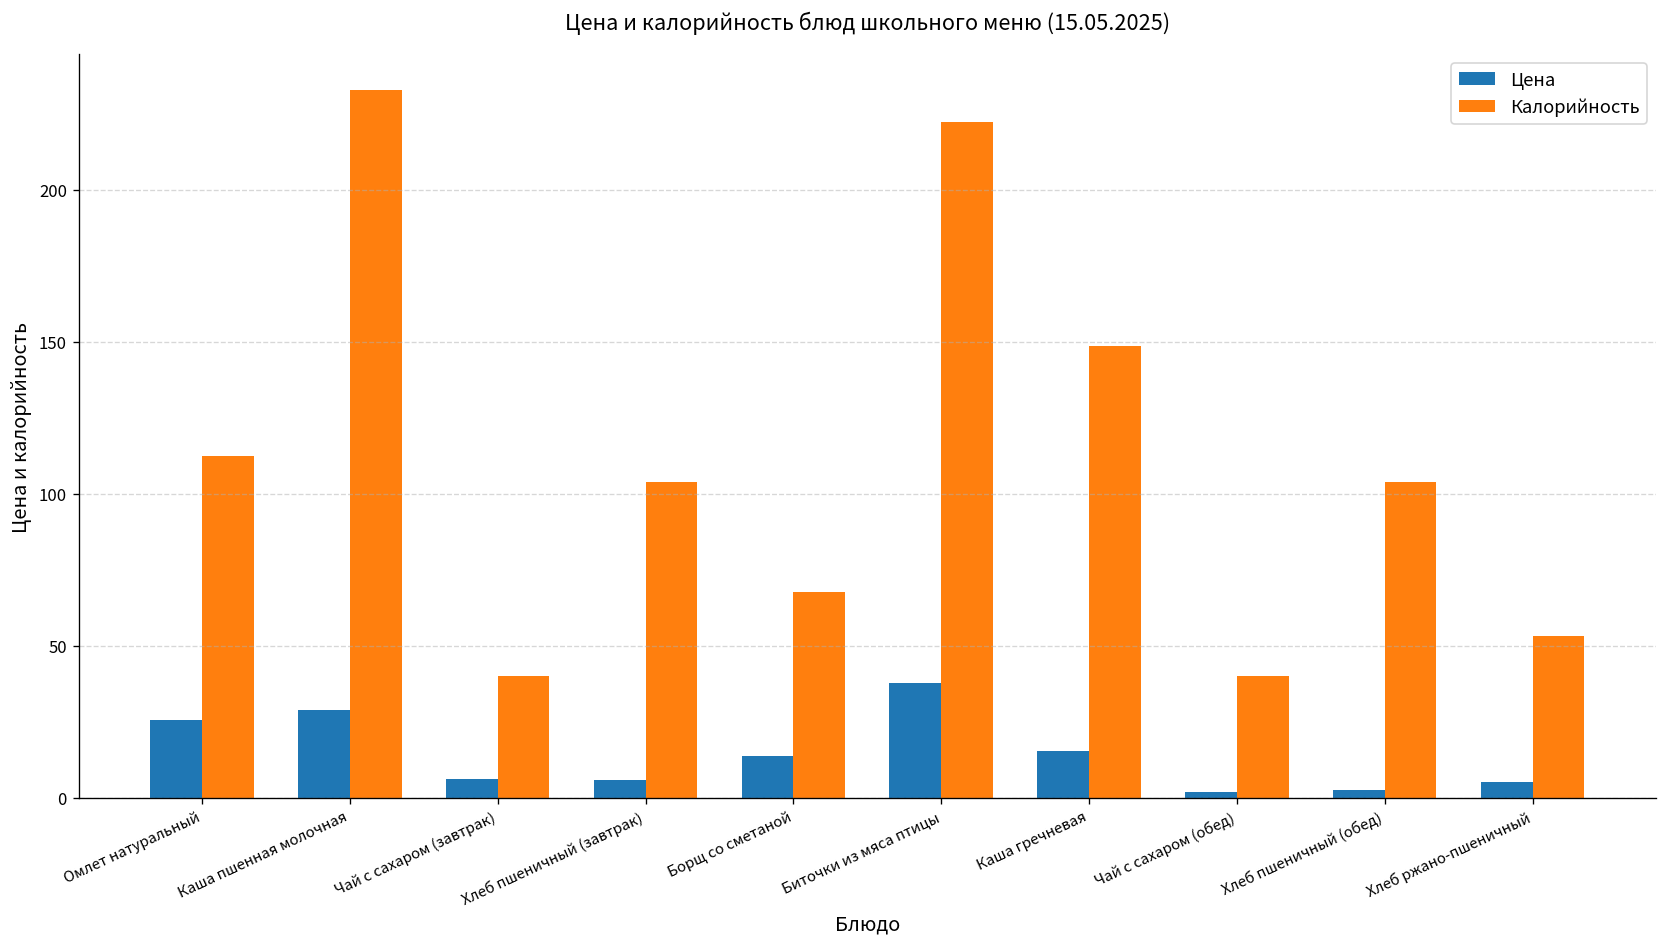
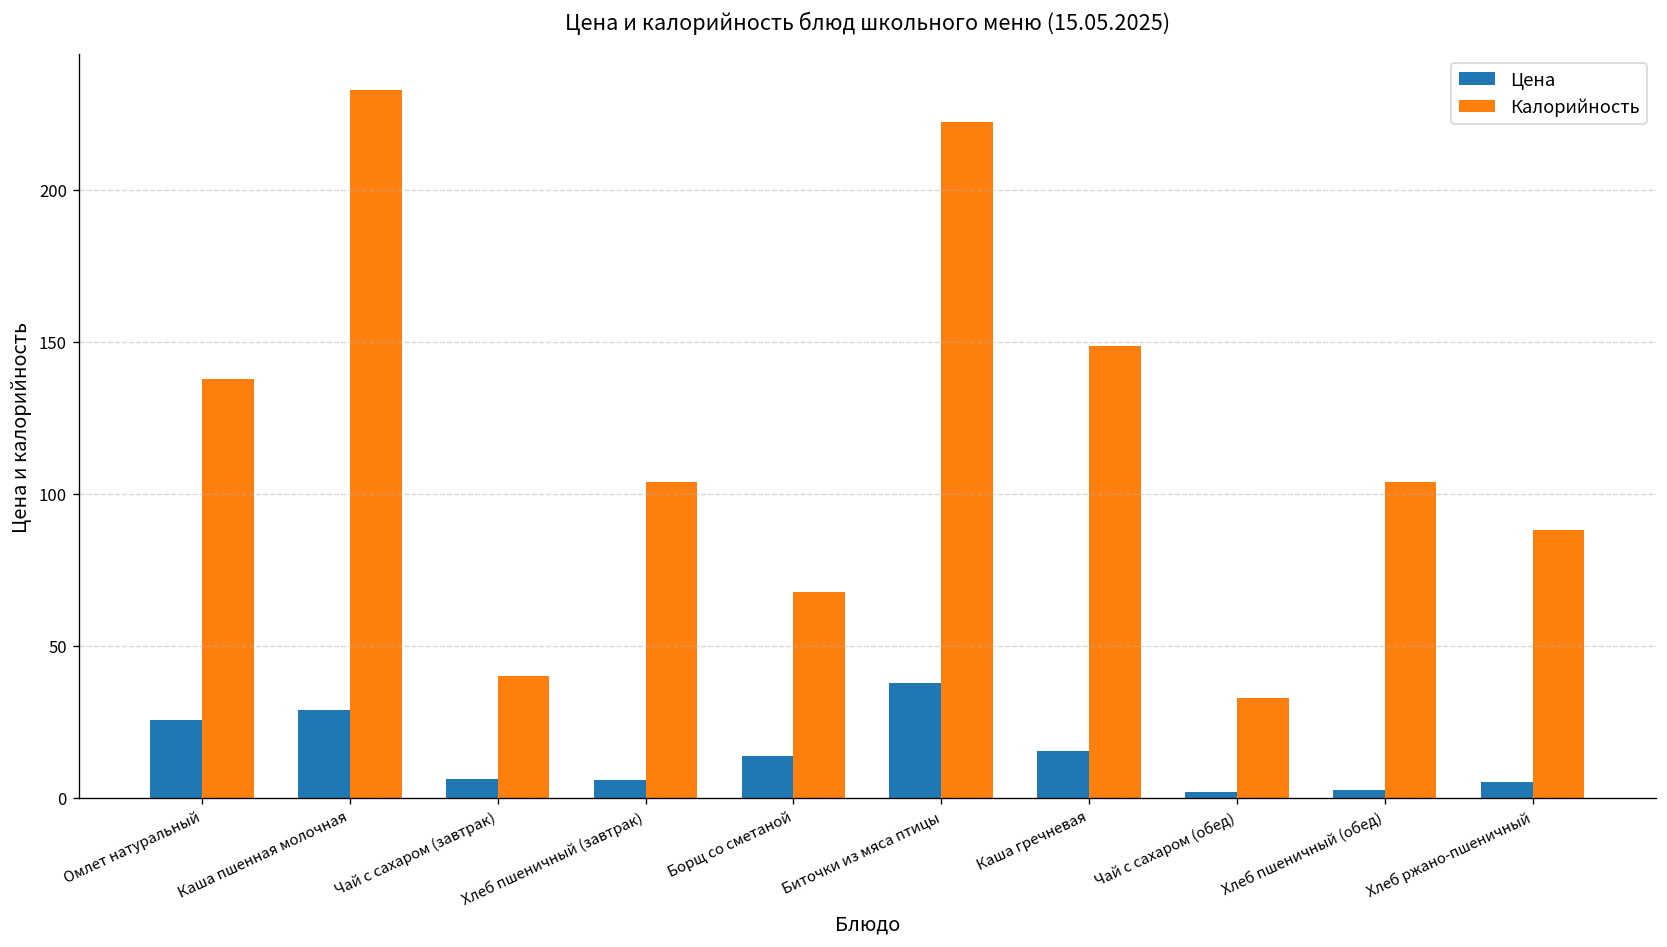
Калорийность, Омлет натуральный: 112 -> 138
Калорийность, Чай с сахаром (обед): 40 -> 33
Калорийность, Хлеб ржано-пшеничный: 53 -> 88
